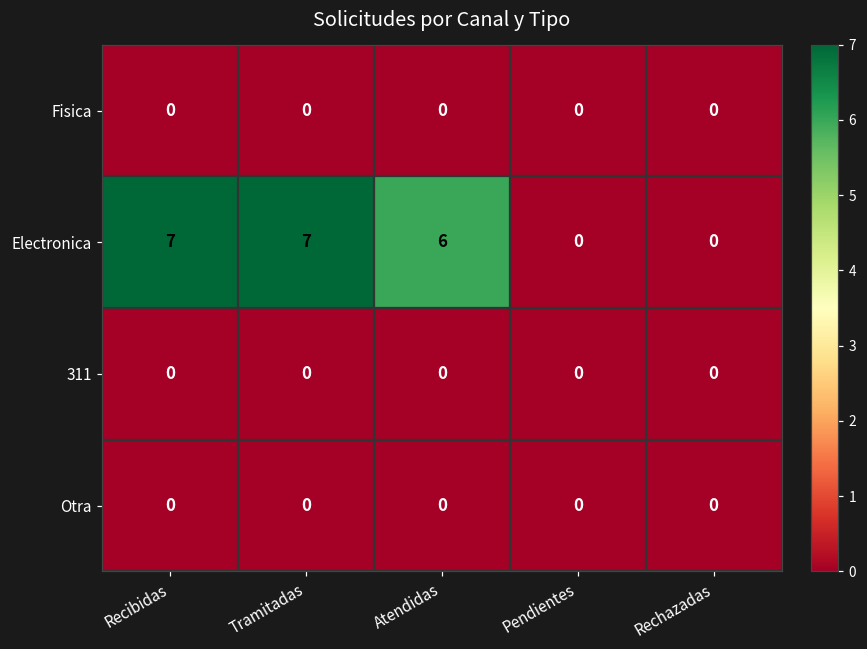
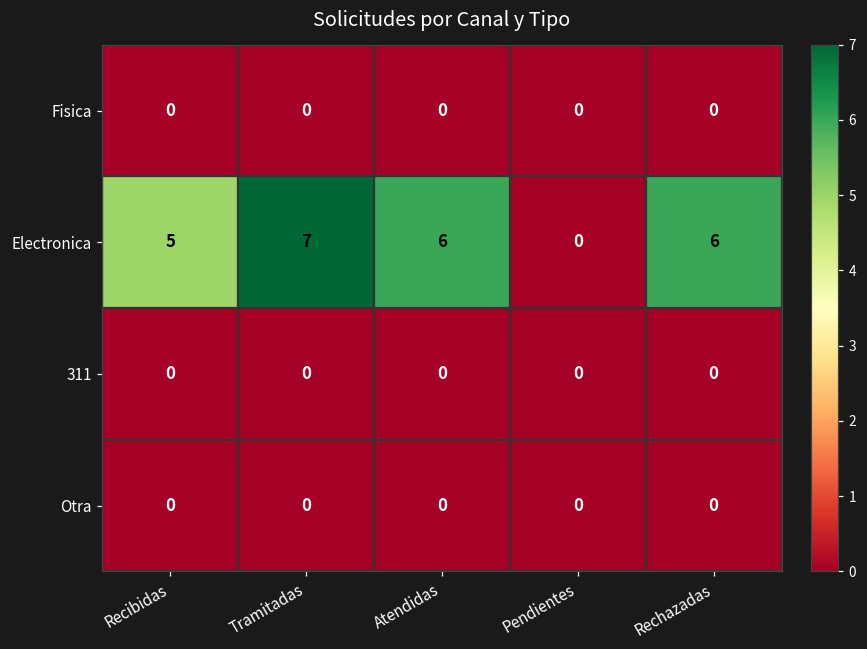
Electronica, Recibidas: 7 -> 5
Electronica, Rechazadas: 0 -> 6
